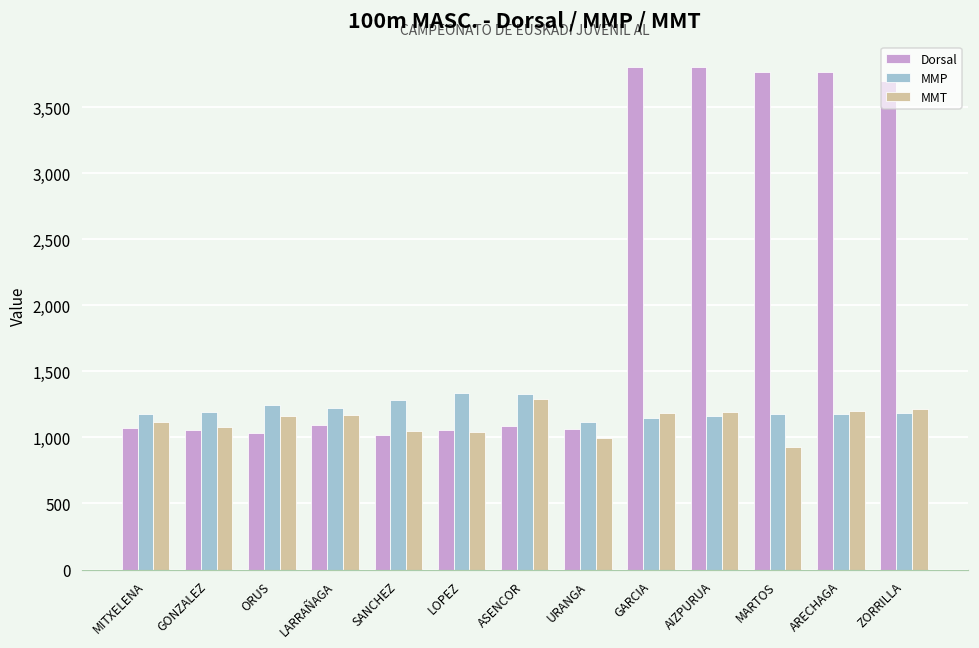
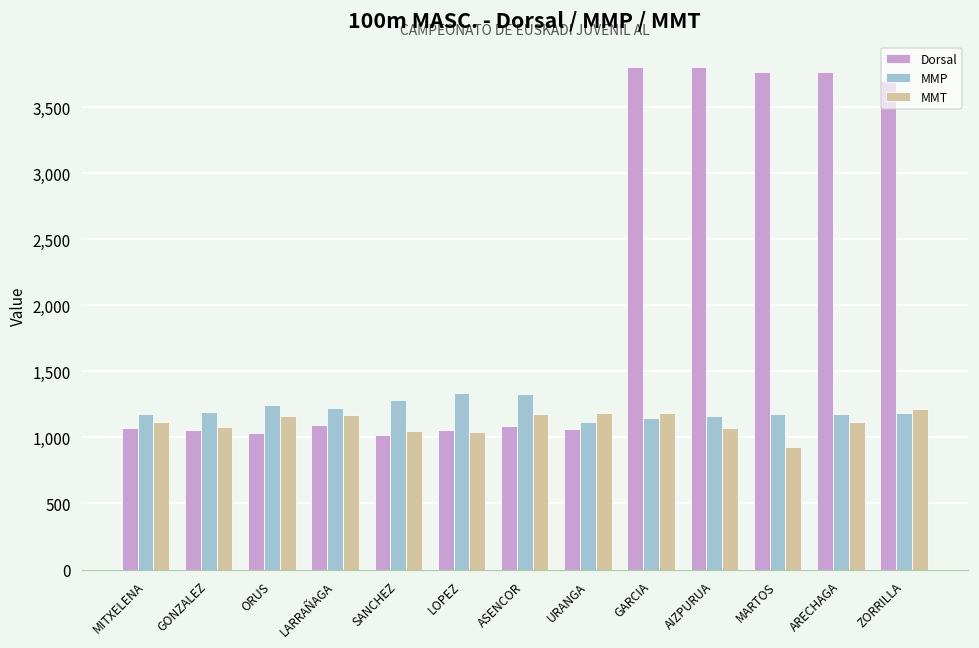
MMT, ASENCOR: 1,300 -> 1,180
MMT, URANGA: 1,000 -> 1,180
MMT, AIZPURUA: 1,190 -> 1,070
MMT, ARECHAGA: 1,200 -> 1,110
